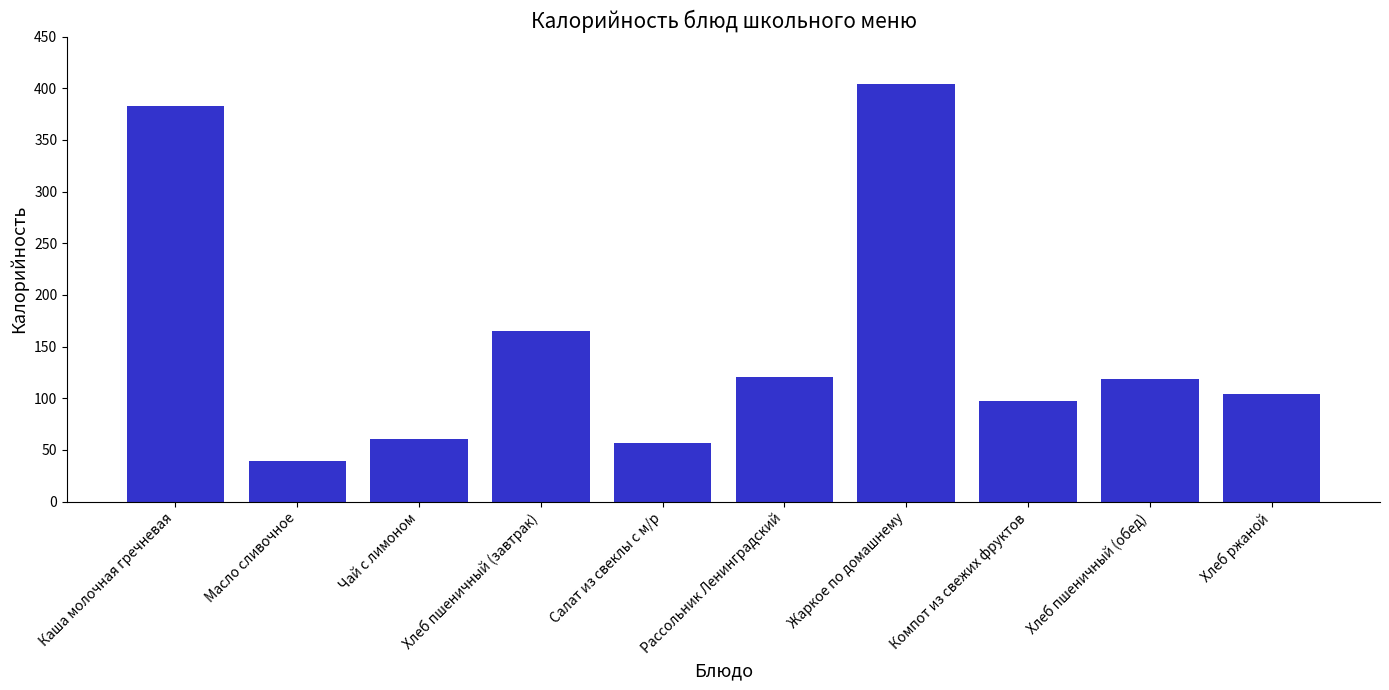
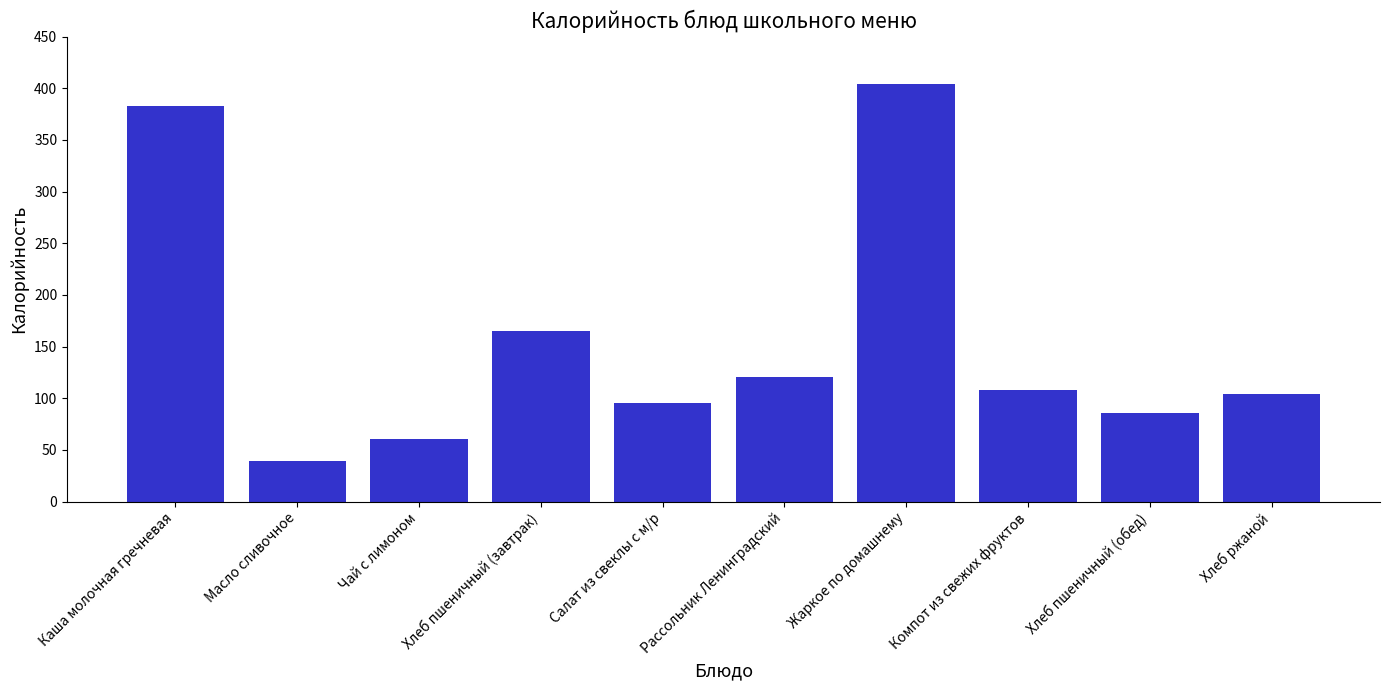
Салат из свеклы с м/р: 56 -> 96
Компот из свежих фруктов: 98 -> 108
Хлеб пшеничный (обед): 118 -> 86
